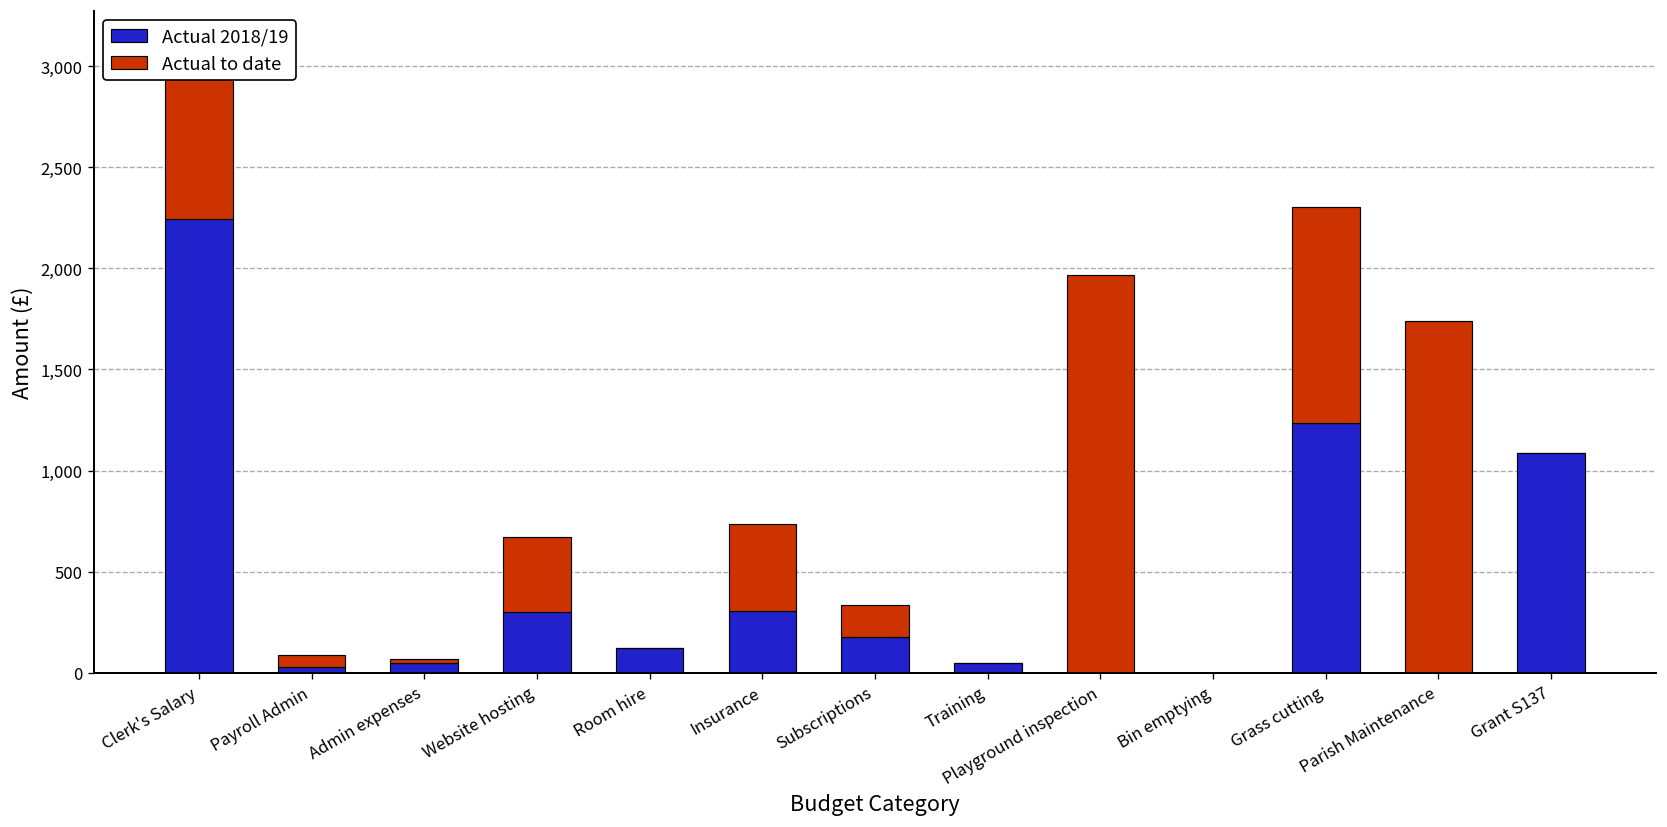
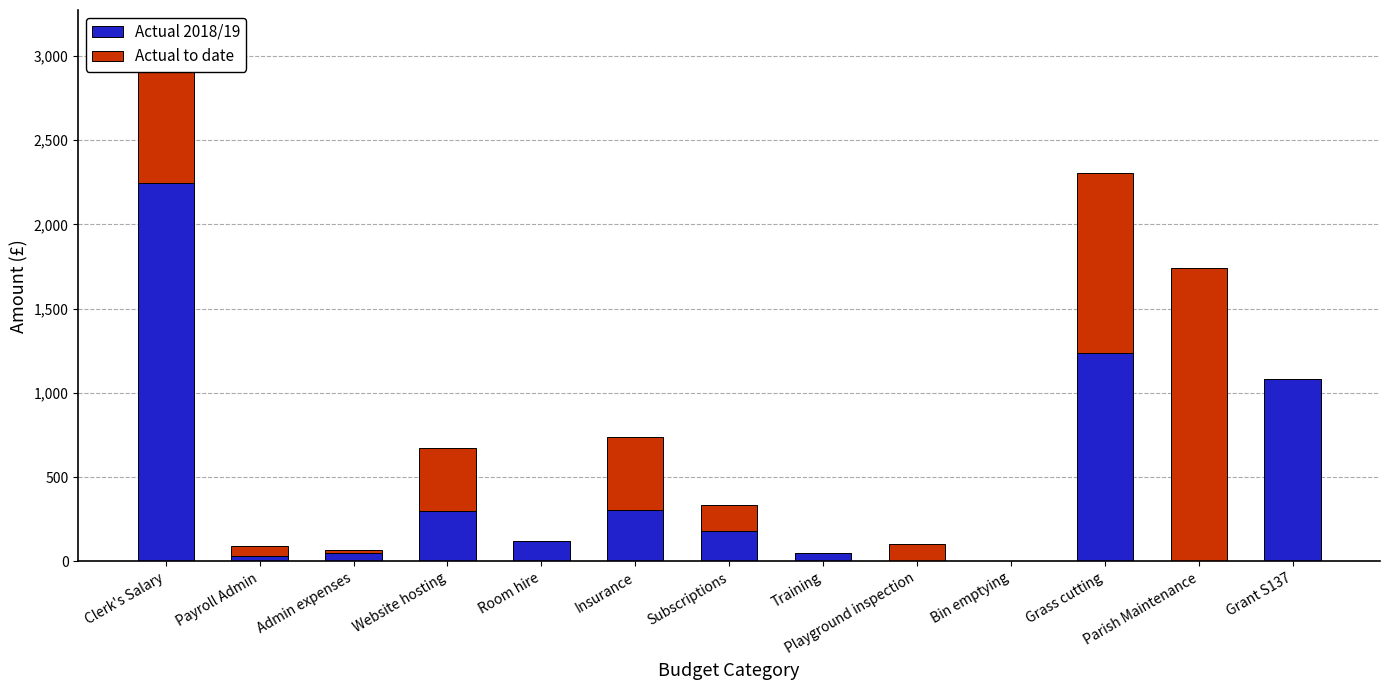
Actual to date, Playground inspection: 1,970 -> 100
